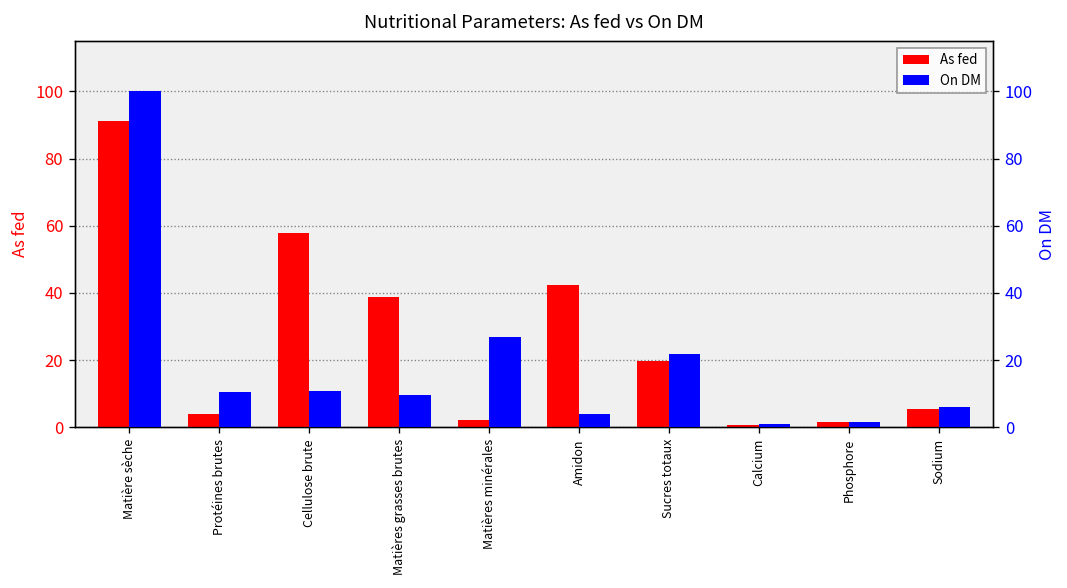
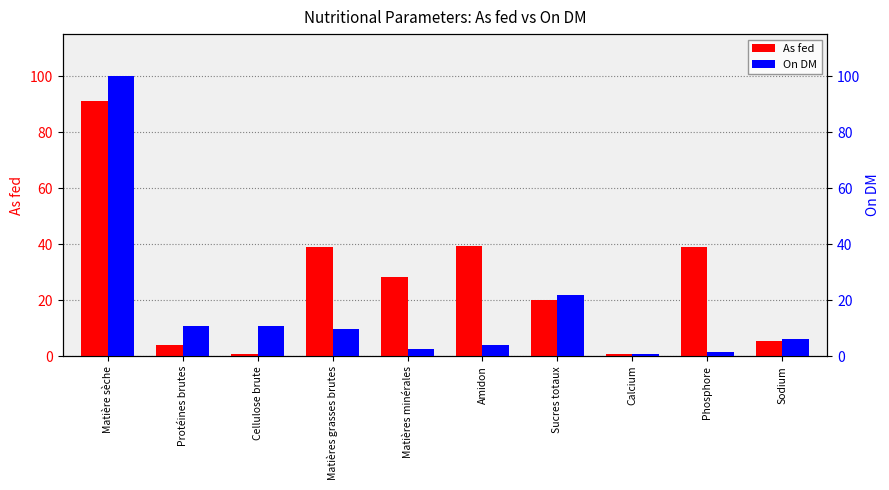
As fed, Cellulose brute: 58 -> 1
As fed, Matières minérales: 2 -> 28
As fed, Amidon: 42 -> 39
As fed, Phosphore: 2 -> 39
On DM, Matières minérales: 27 -> 3
